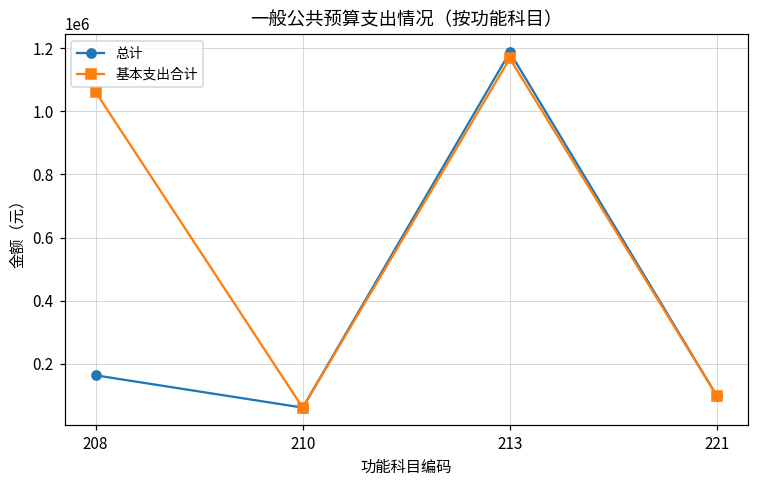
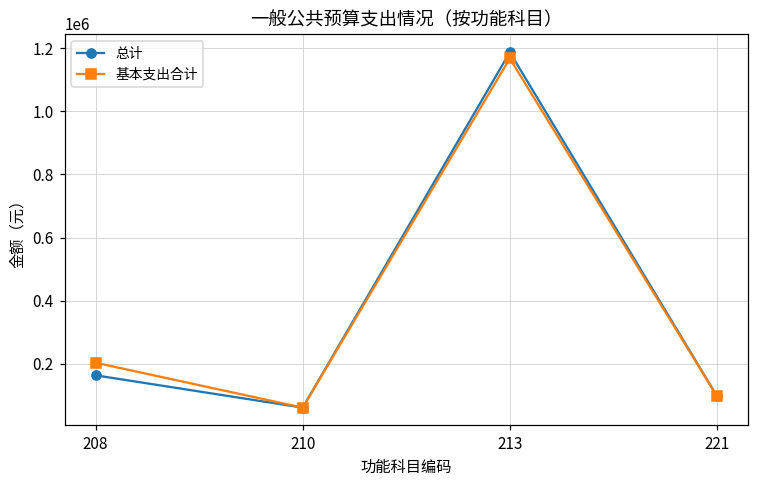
基本支出合计, 208: 1060000 -> 200000
